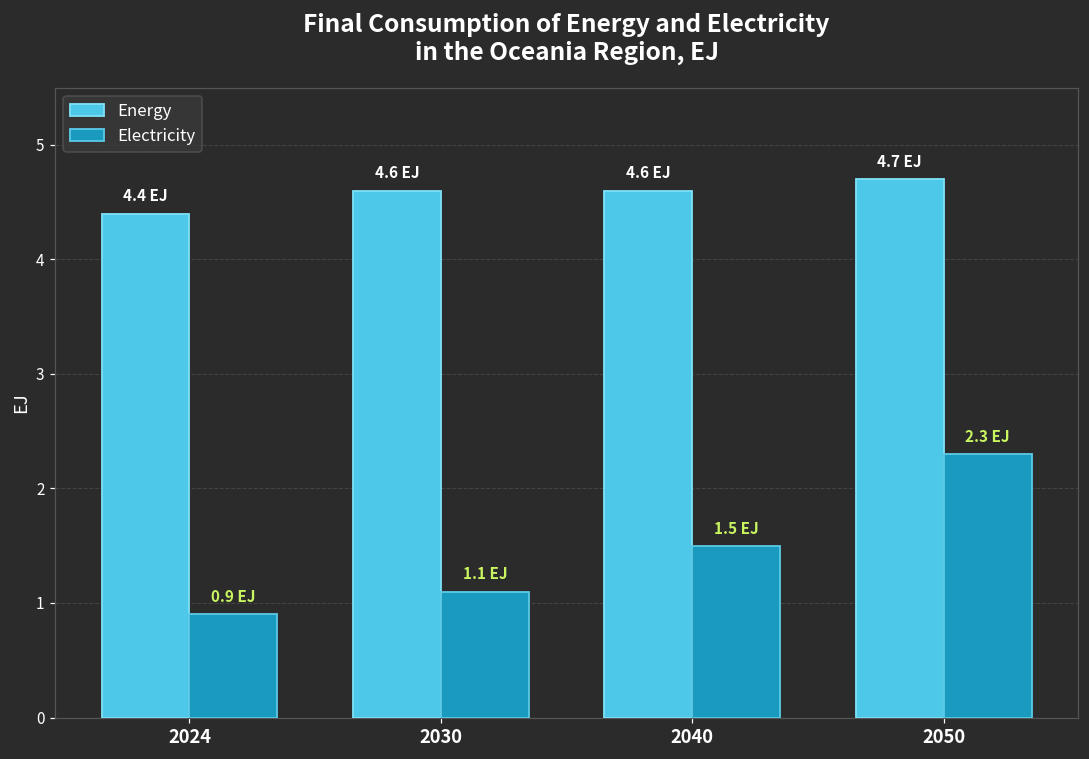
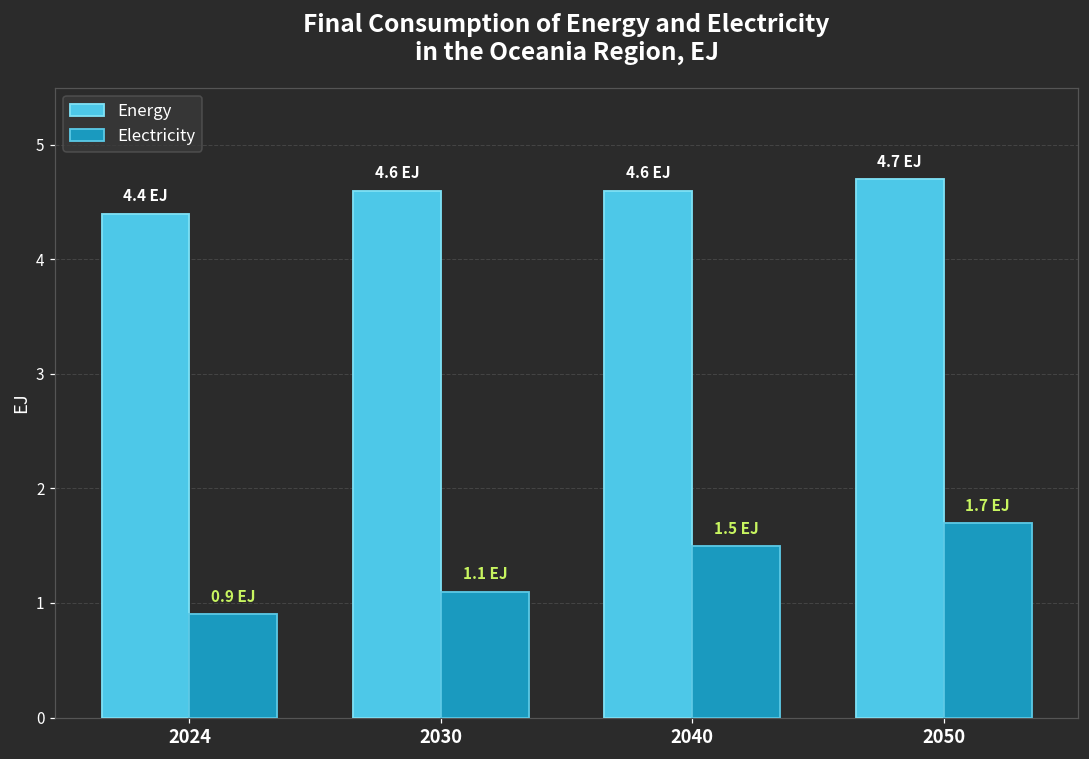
Electricity, 2050: 2.3 -> 1.7
